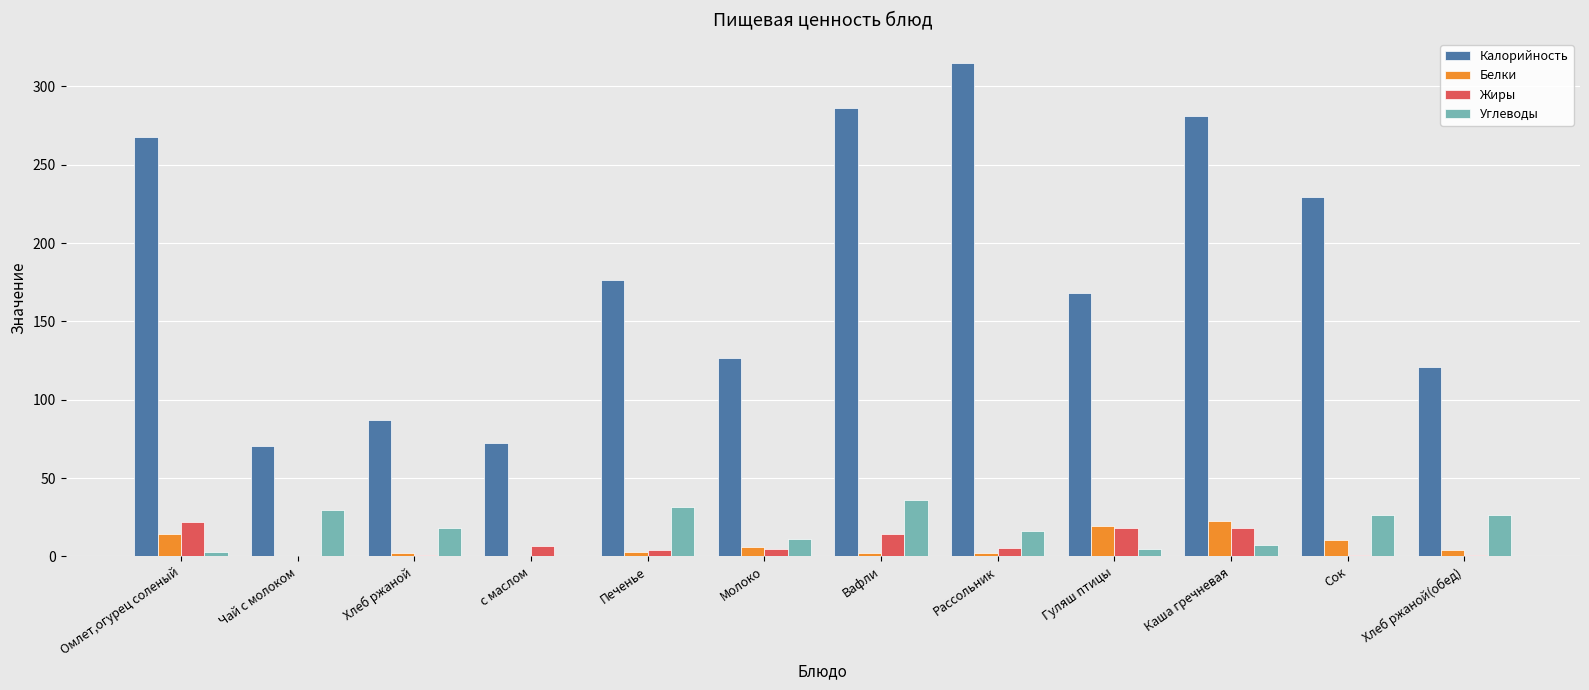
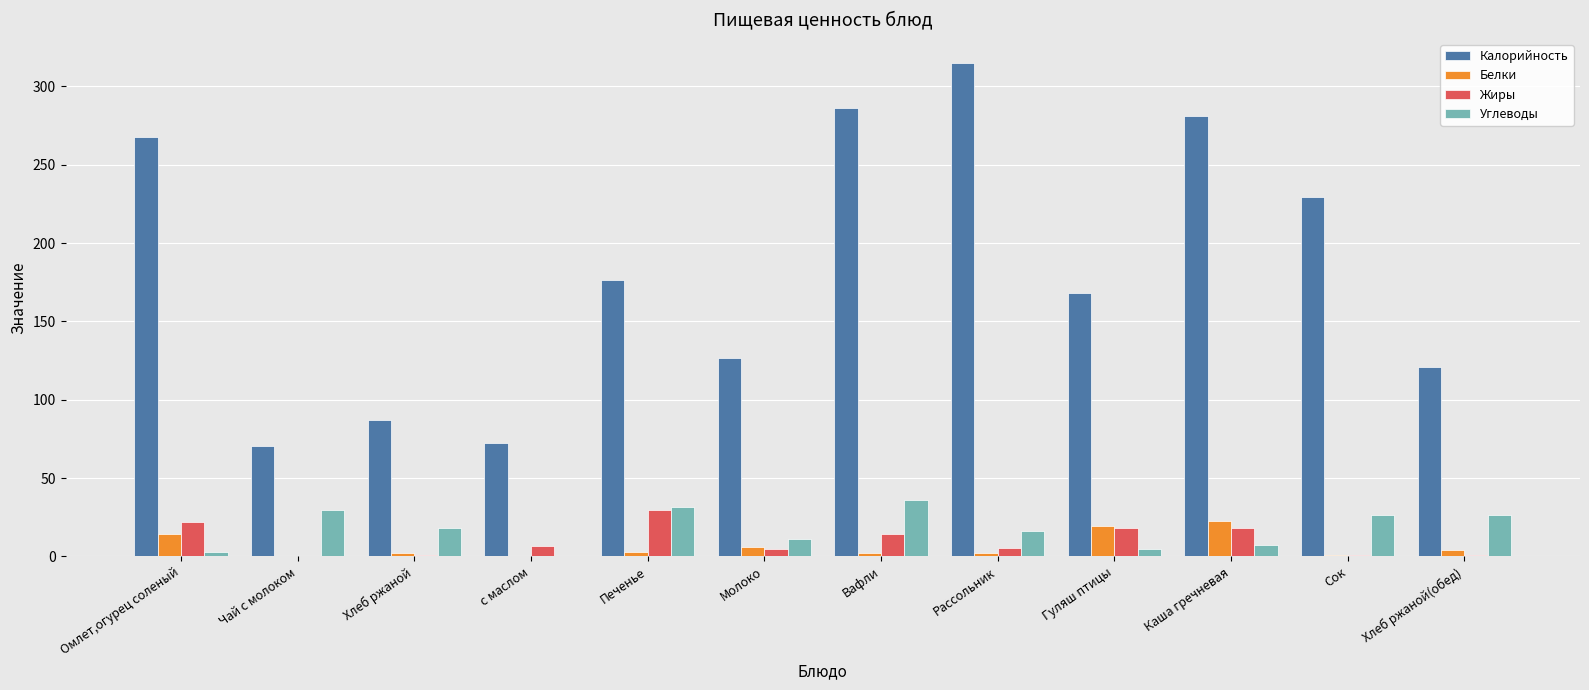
Жиры, Печенье: 4 -> 29
Белки, Сок: 10 -> 1
